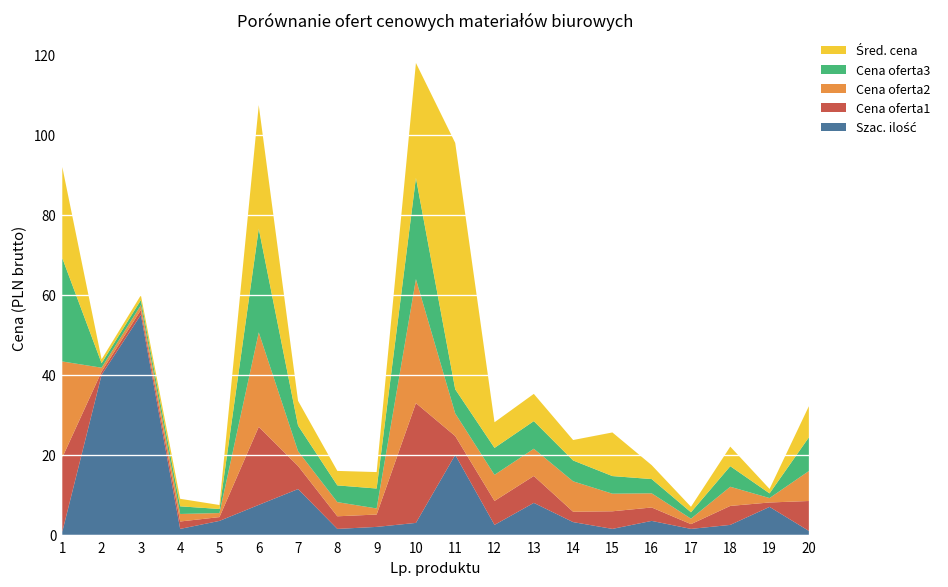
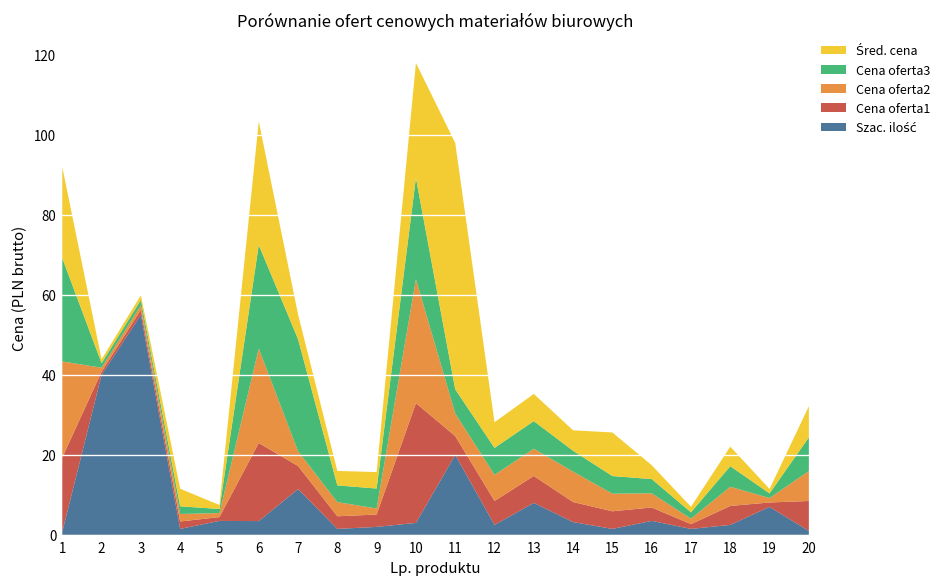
Śred. cena, 4: 2 -> 4
Szac. ilość, 6: 8 -> 3
Cena oferta3, 7: 6 -> 28
Cena oferta1, 14: 3 -> 5
